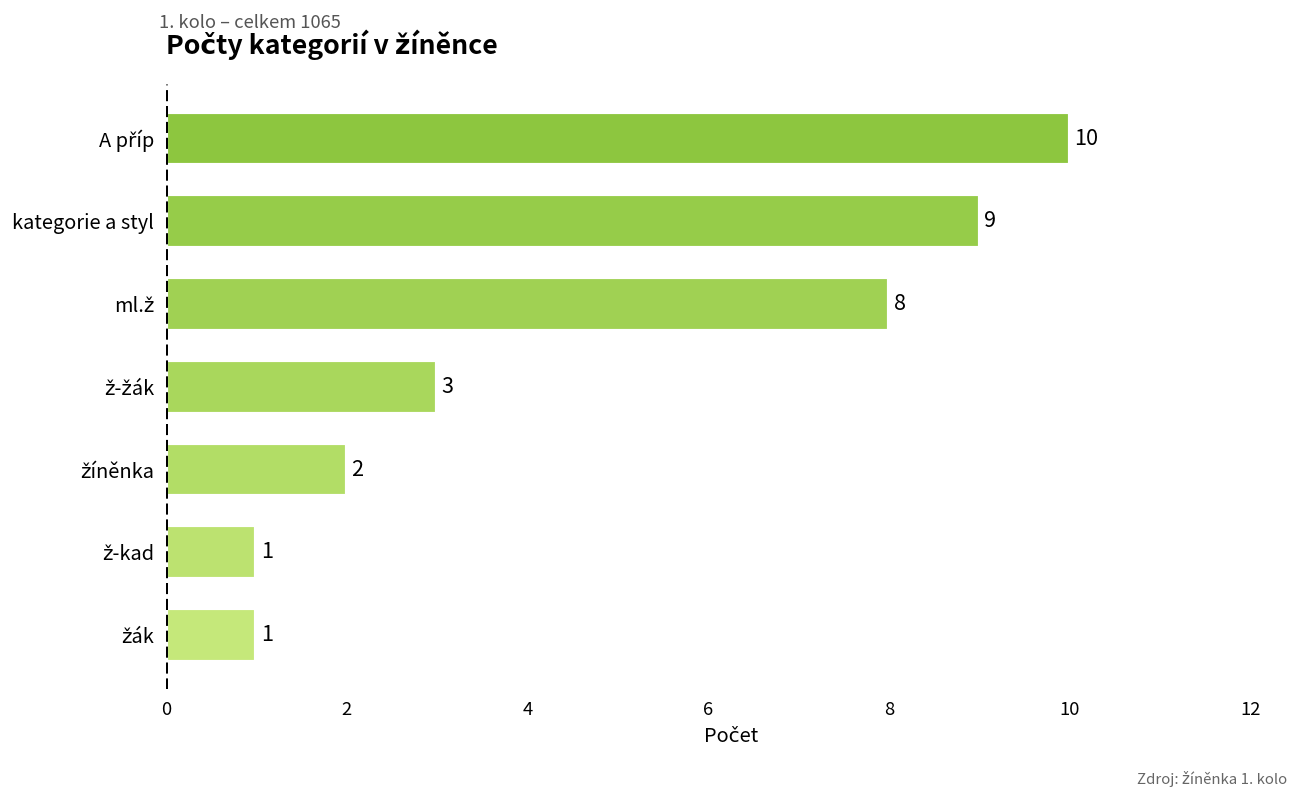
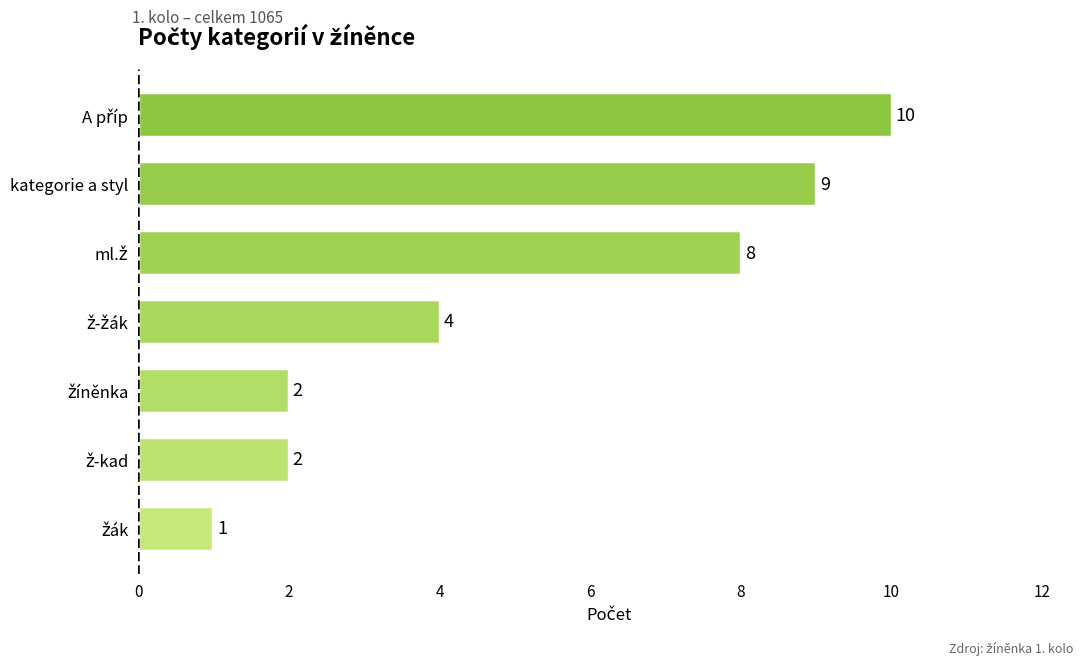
ž-žák: 3 -> 4
ž-kad: 1 -> 2
